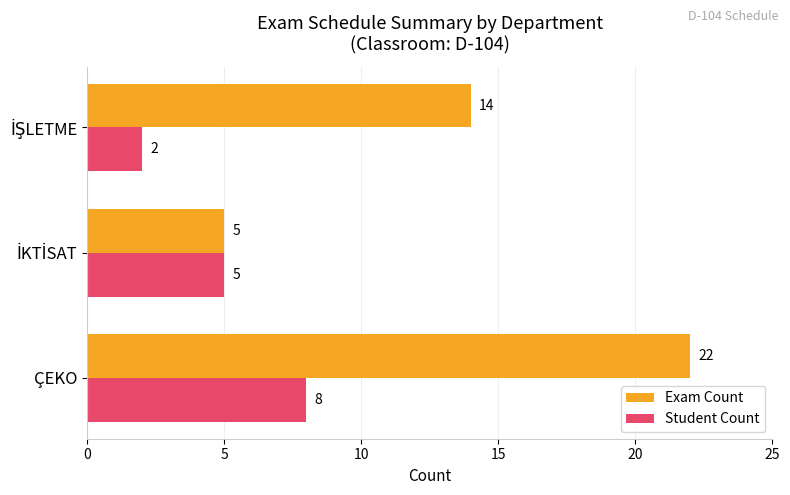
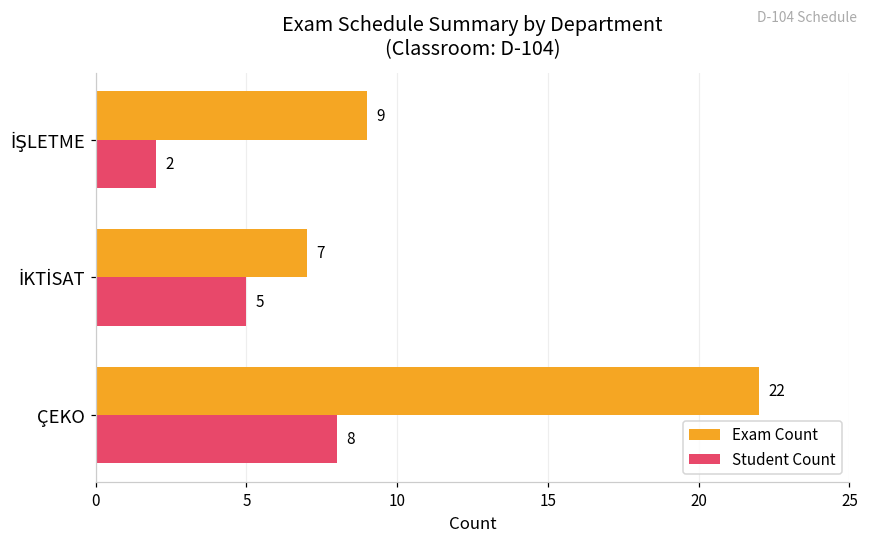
Exam Count, İŞLETME: 14 -> 9
Exam Count, İKTİSAT: 5 -> 7
